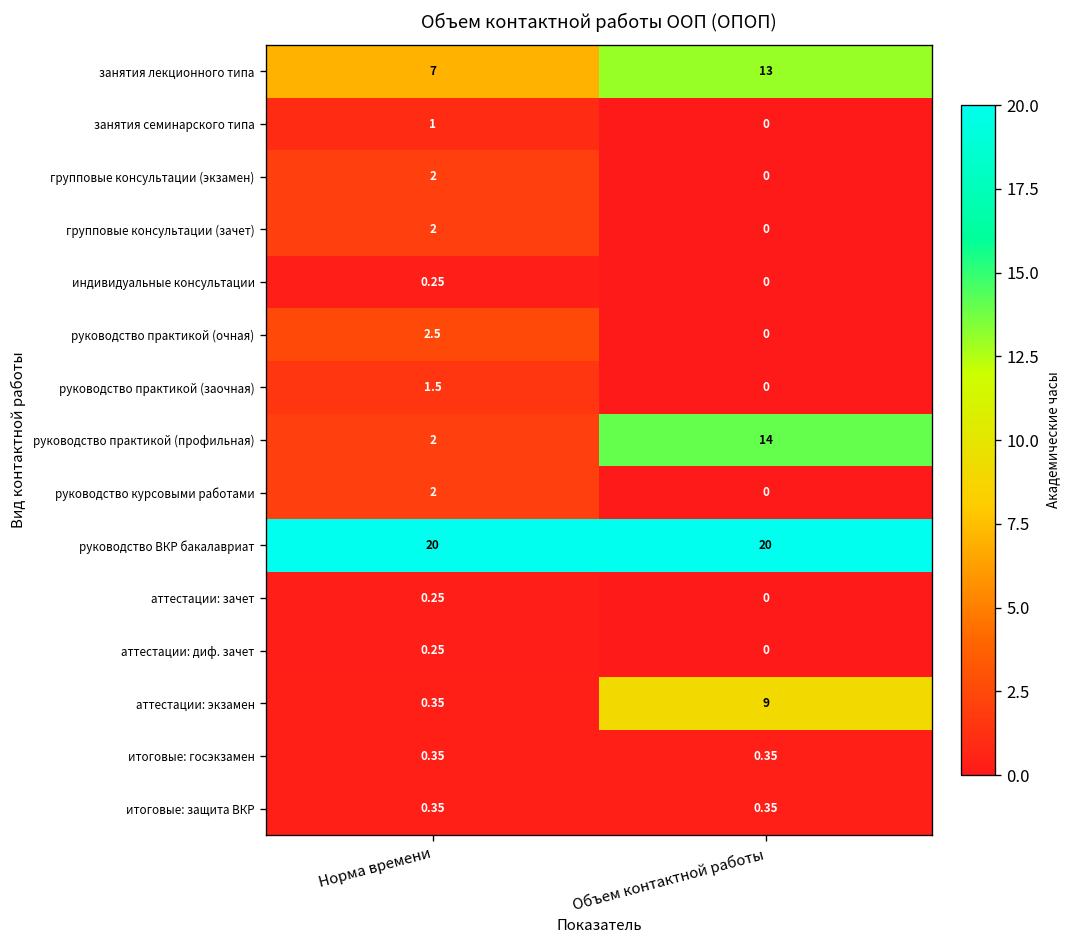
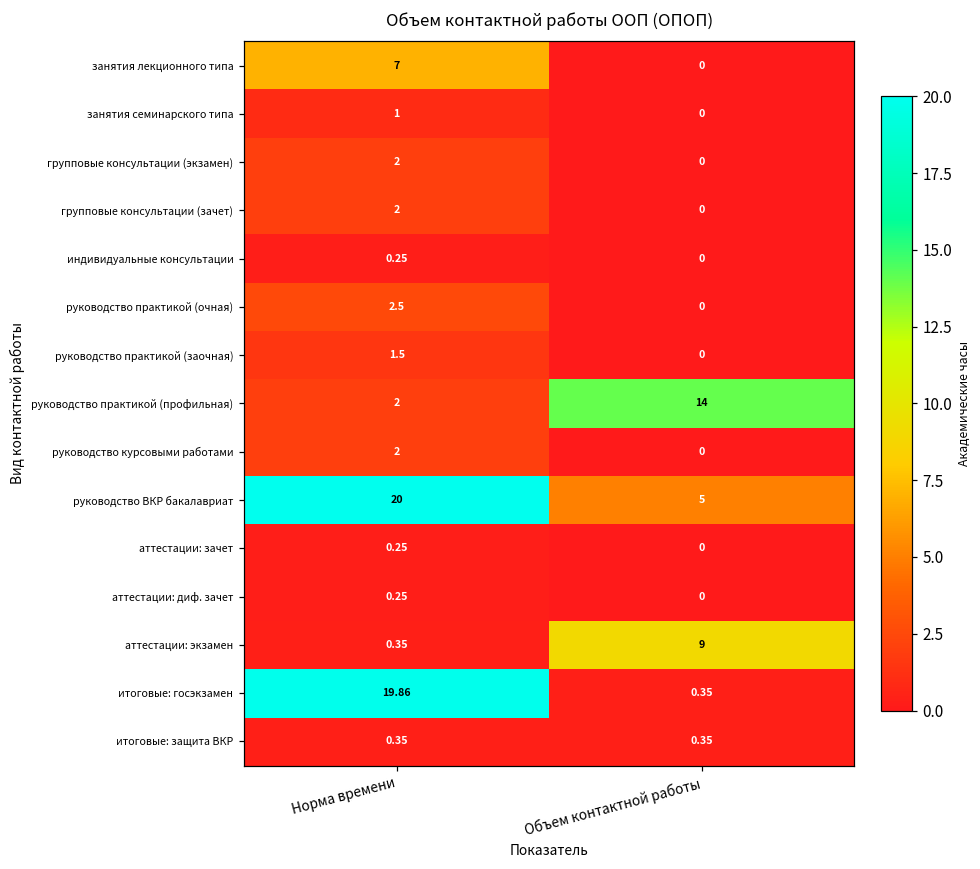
занятия лекционного типа, Объем контактной работы: 13 -> 0
руководство ВКР бакалавриат, Объем контактной работы: 20 -> 5
итоговые: госэкзамен, Норма времени: 0.35 -> 19.86
